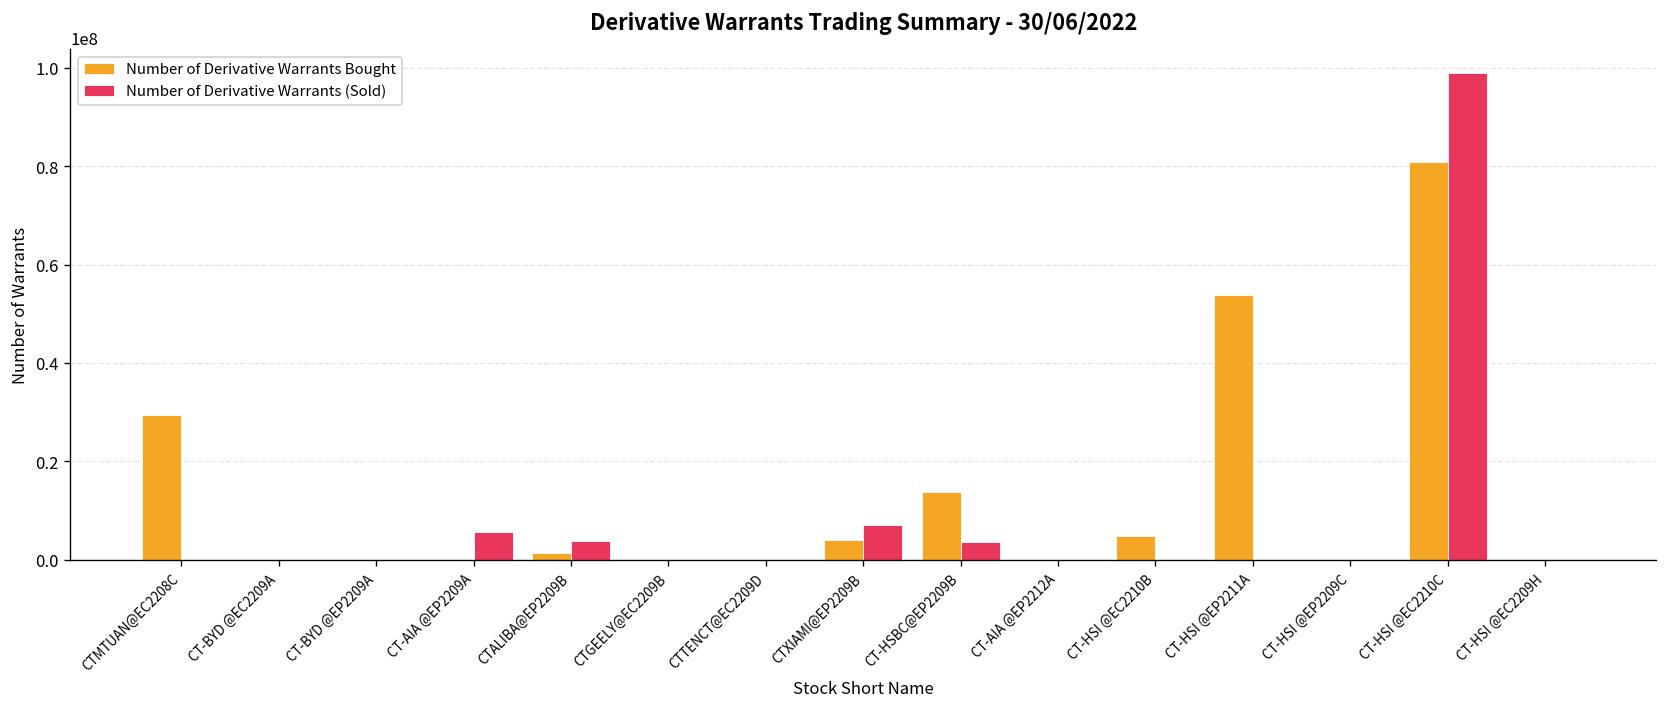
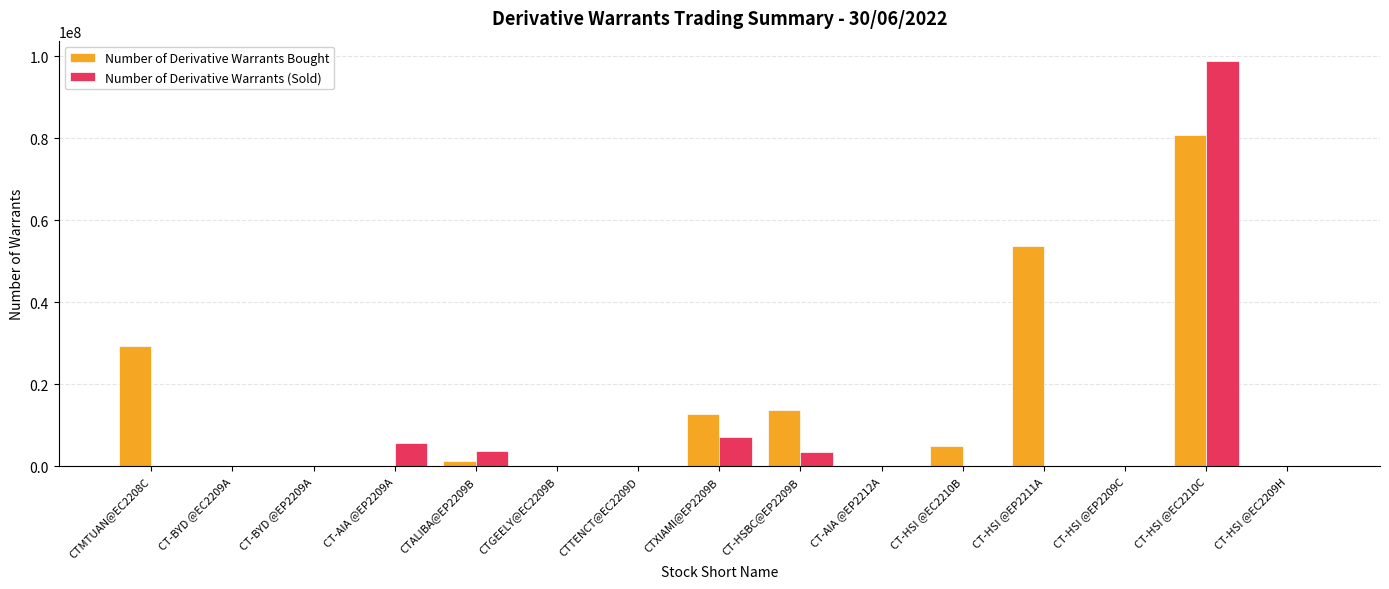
Number of Derivative Warrants Bought, CTXIAMI@EP2209B: 4000000 -> 13000000
